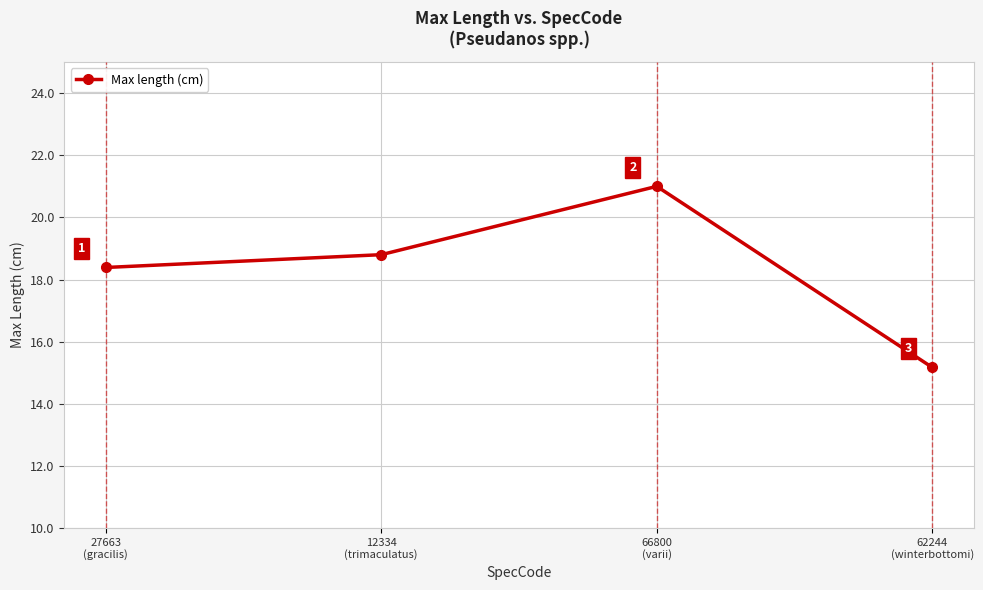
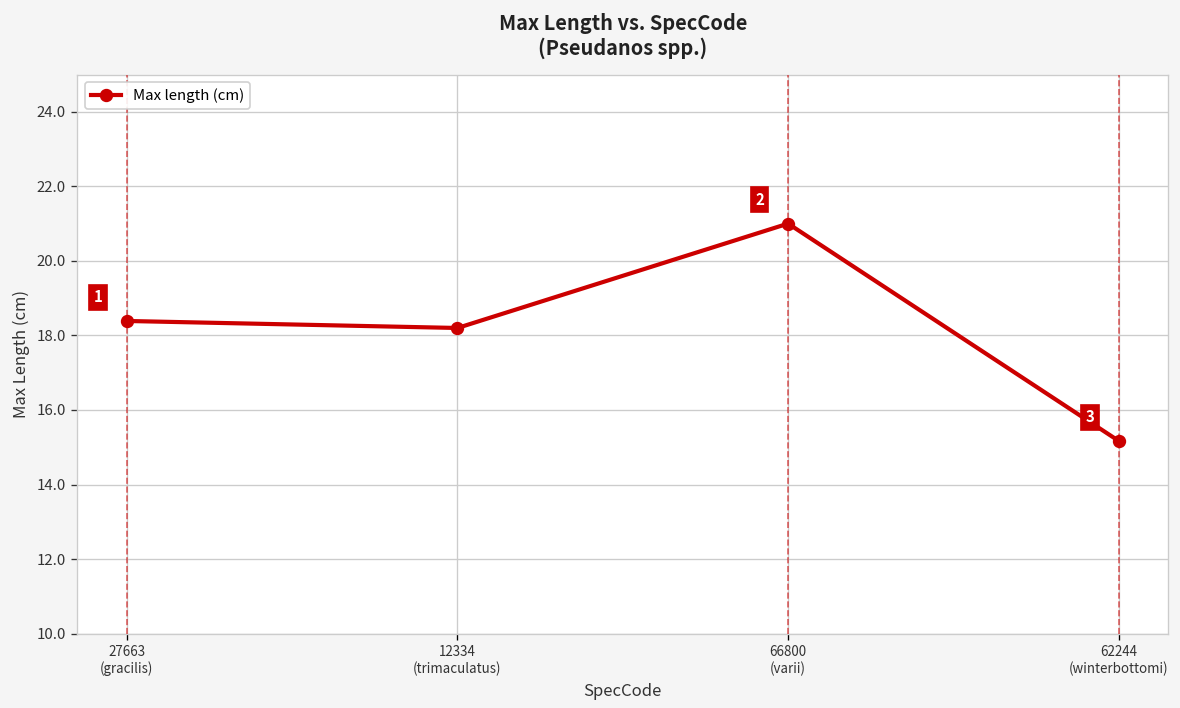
12334 (trimaculatus): 18.8 -> 18.2
